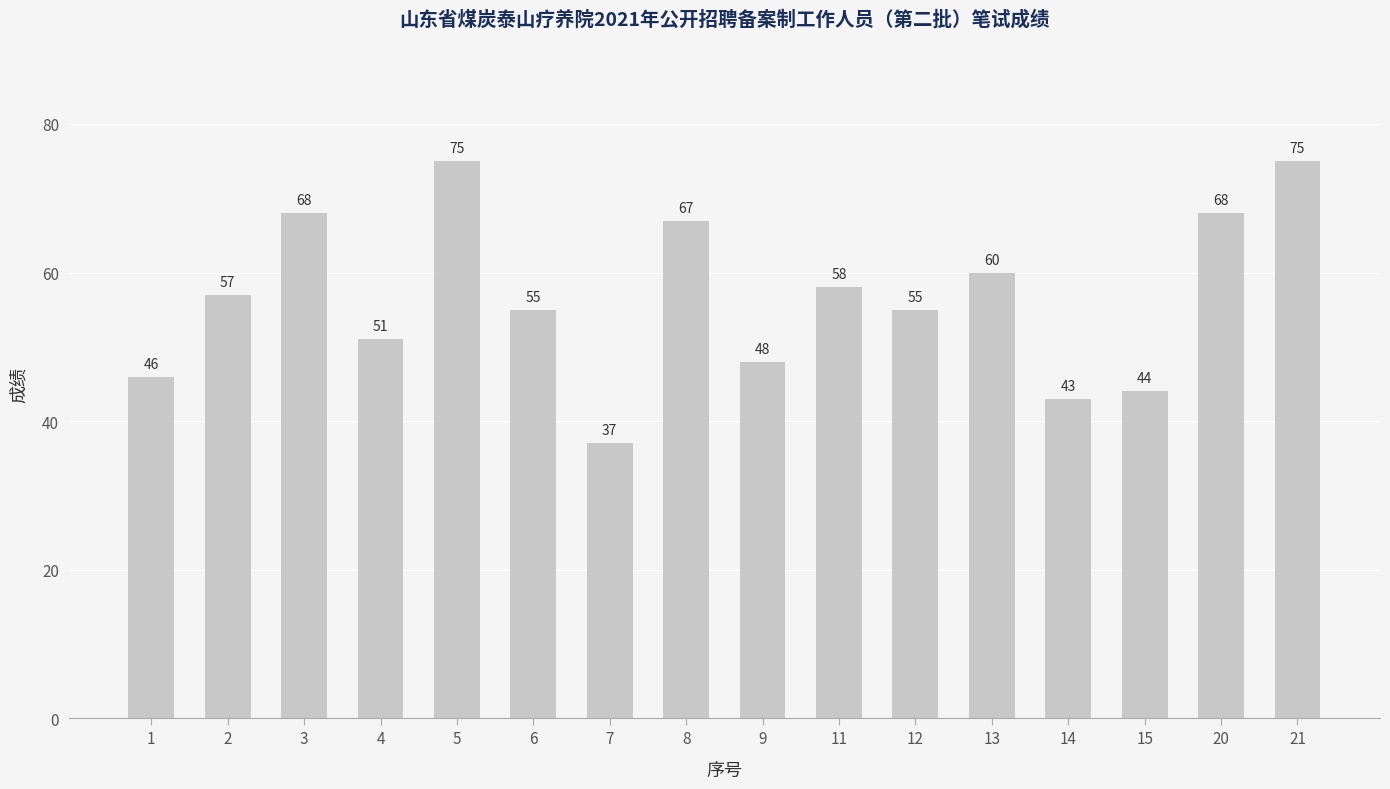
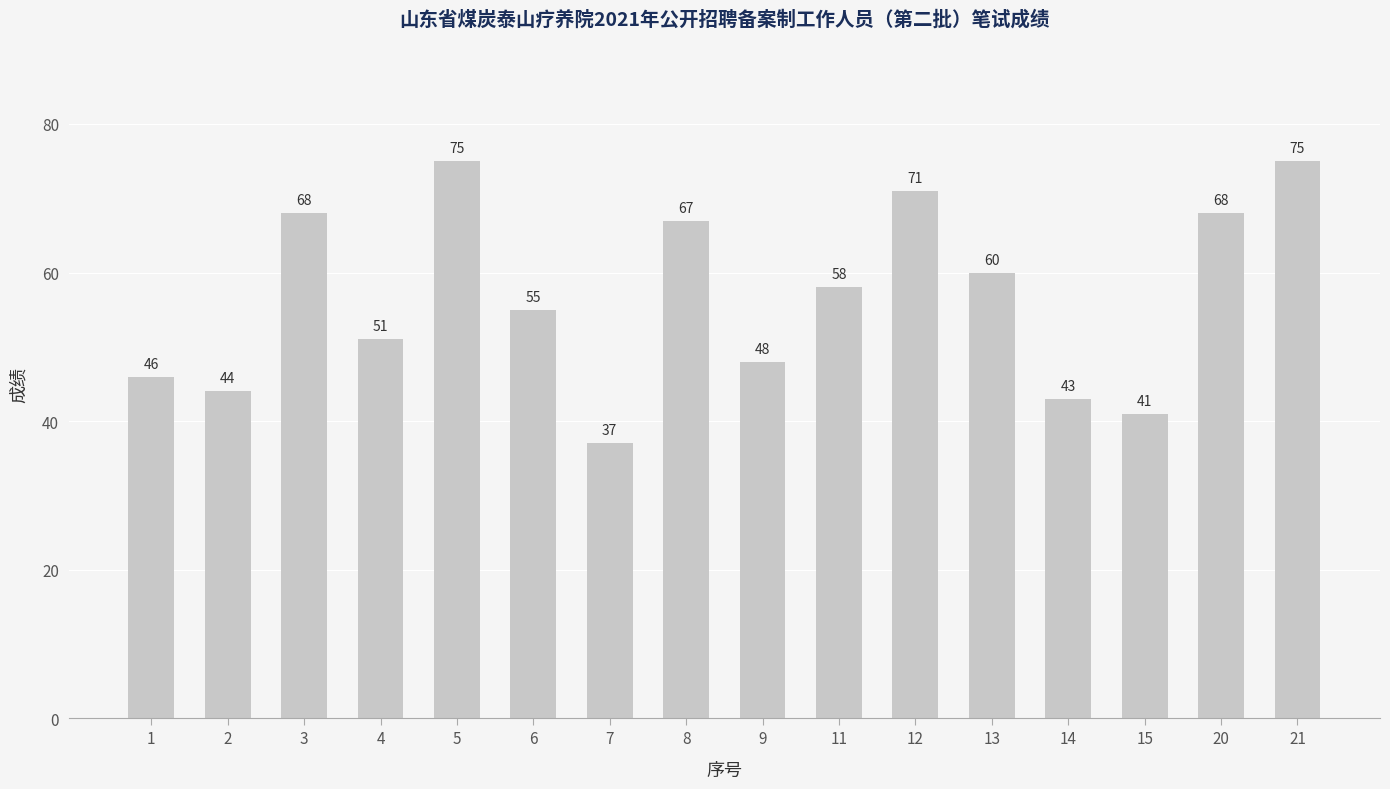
2: 57 -> 44
12: 55 -> 71
15: 44 -> 41
